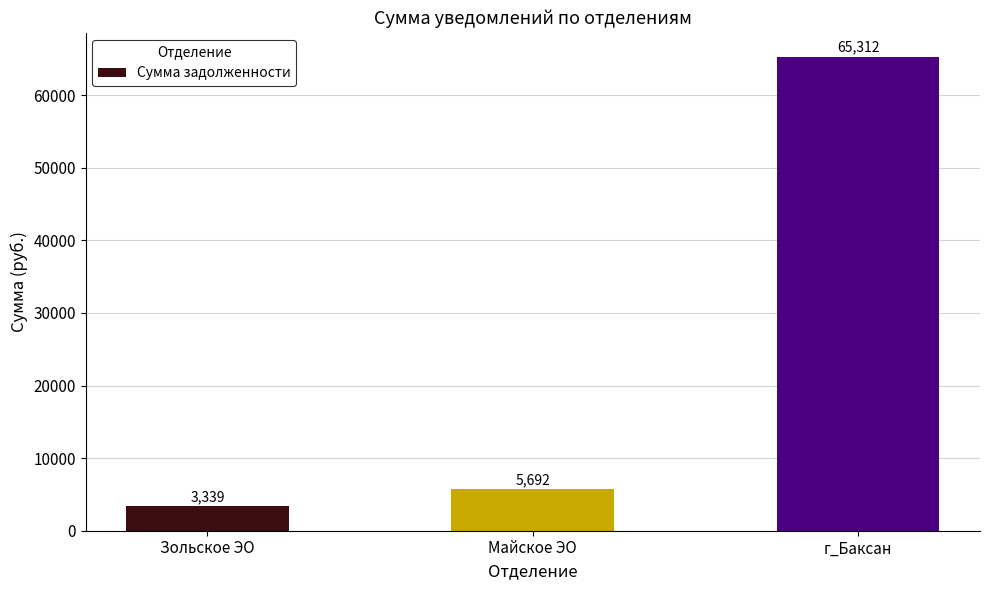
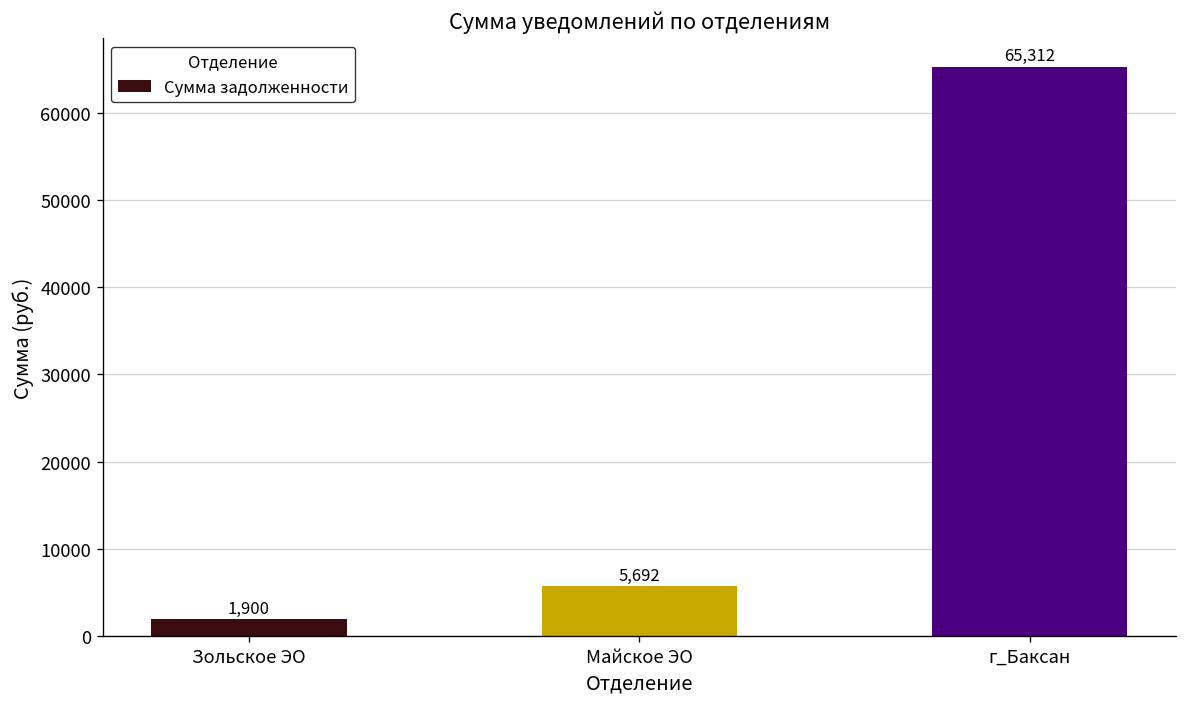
Зольское ЭО: 3,339 -> 1,900
